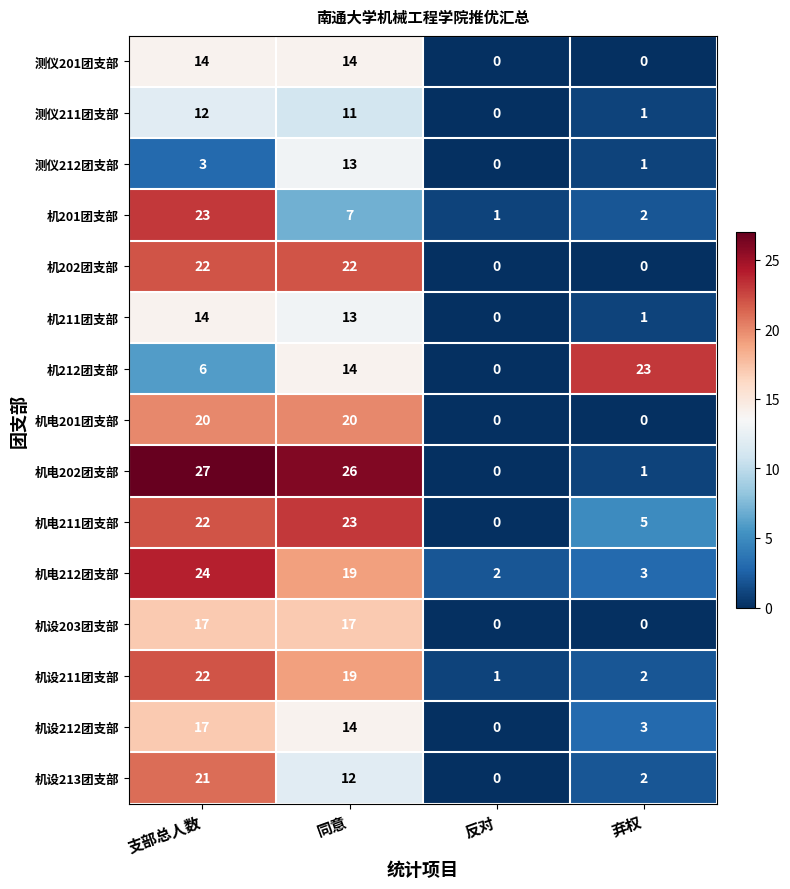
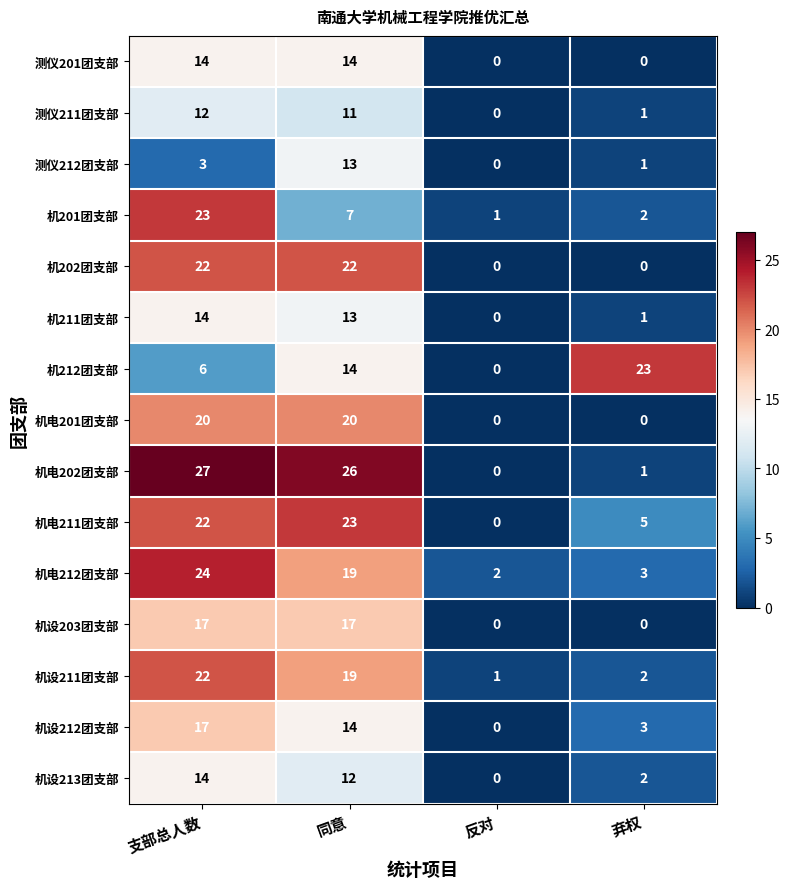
机设213团支部, 支部总人数: 21 -> 14
